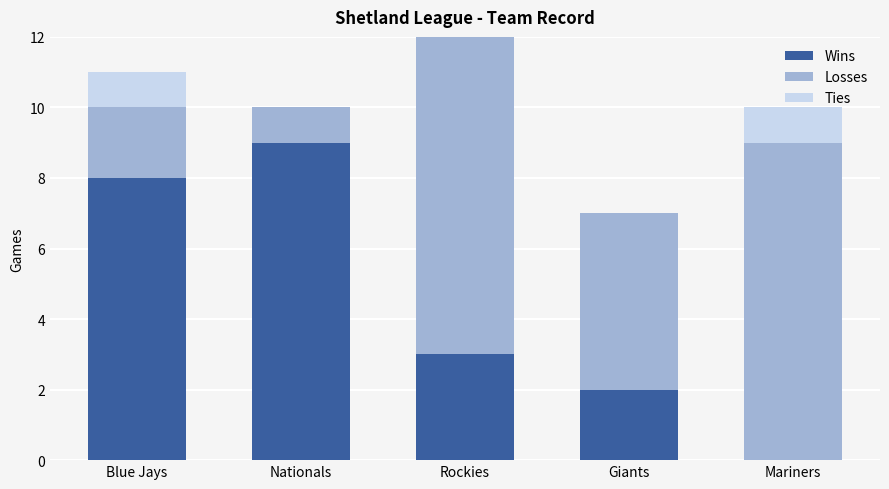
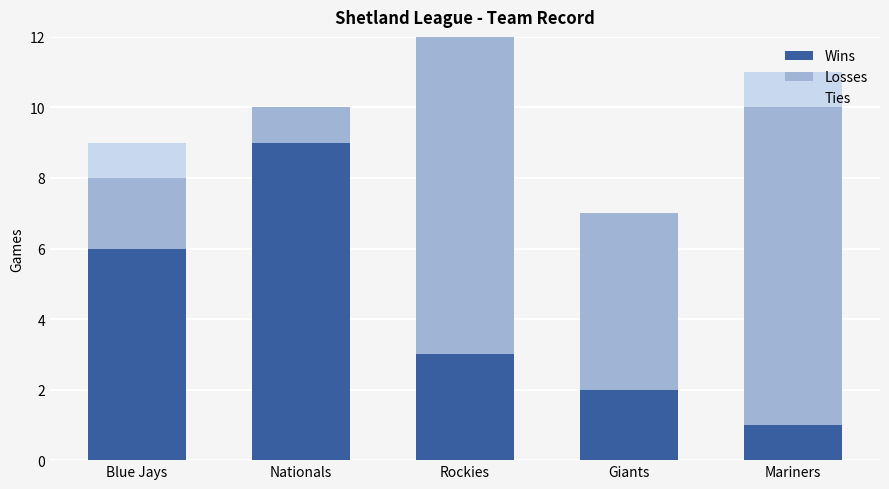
Wins, Blue Jays: 8 -> 6
Wins, Mariners: 0 -> 1
